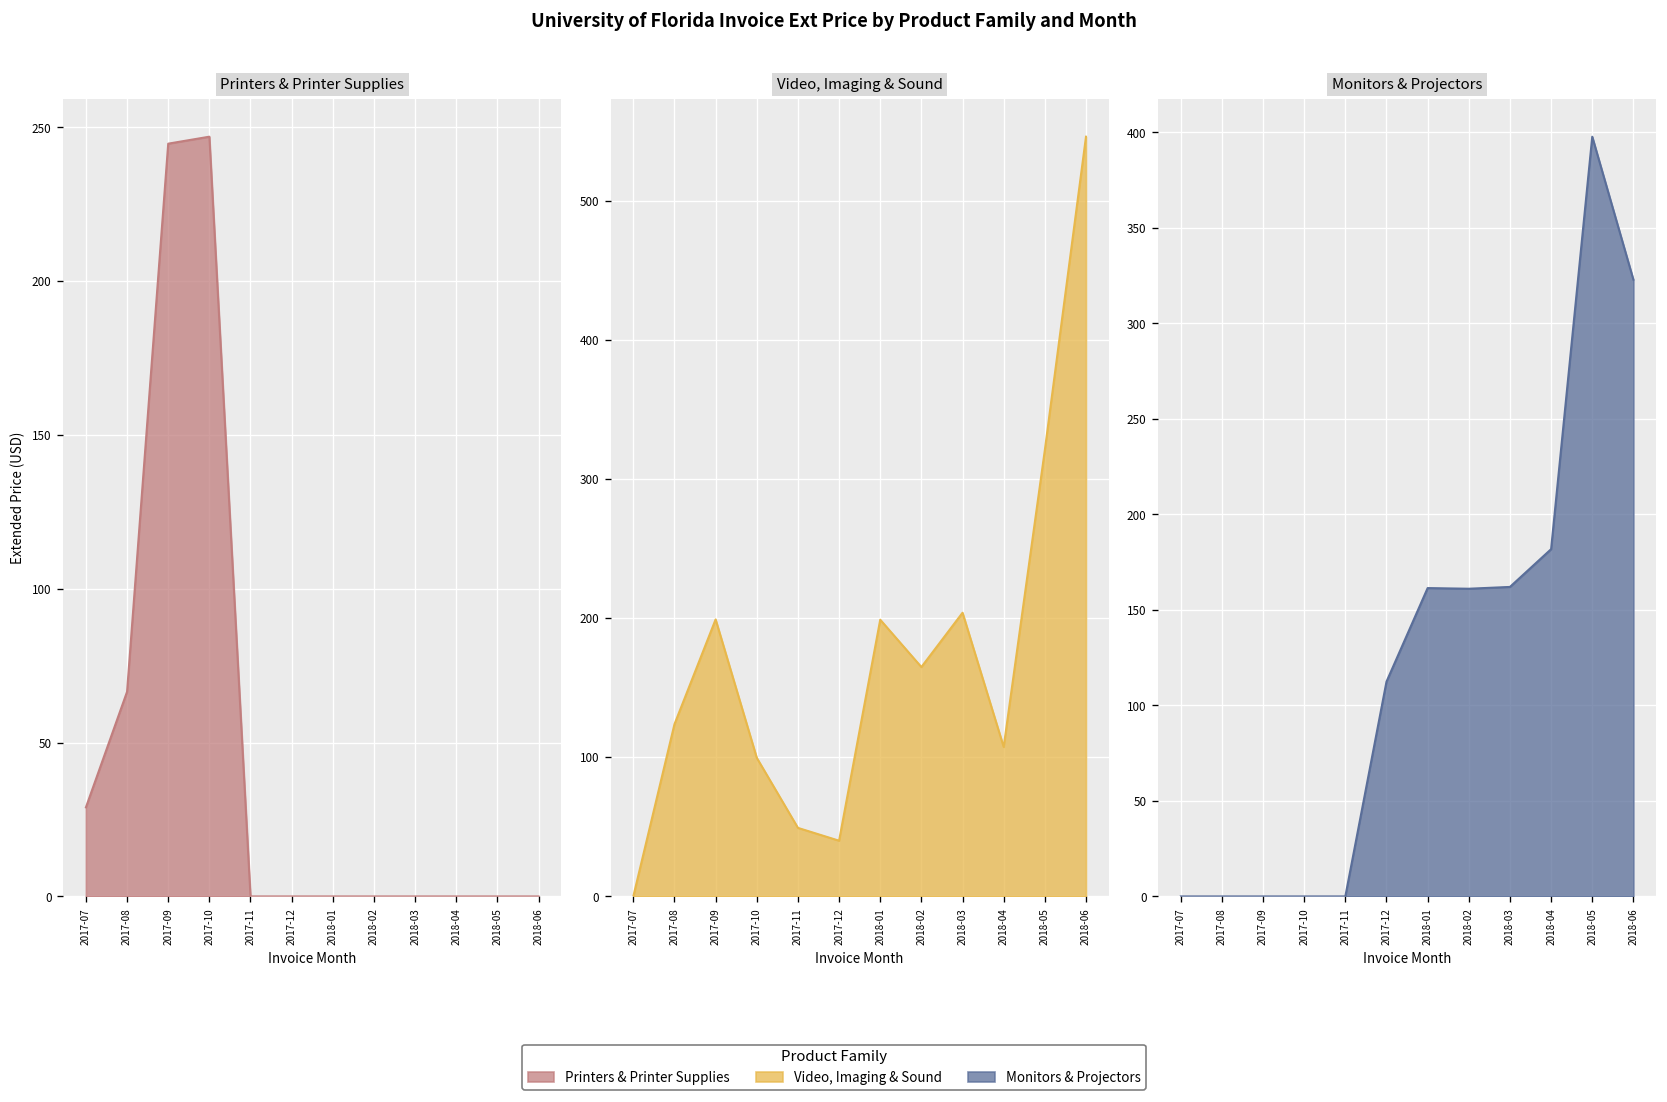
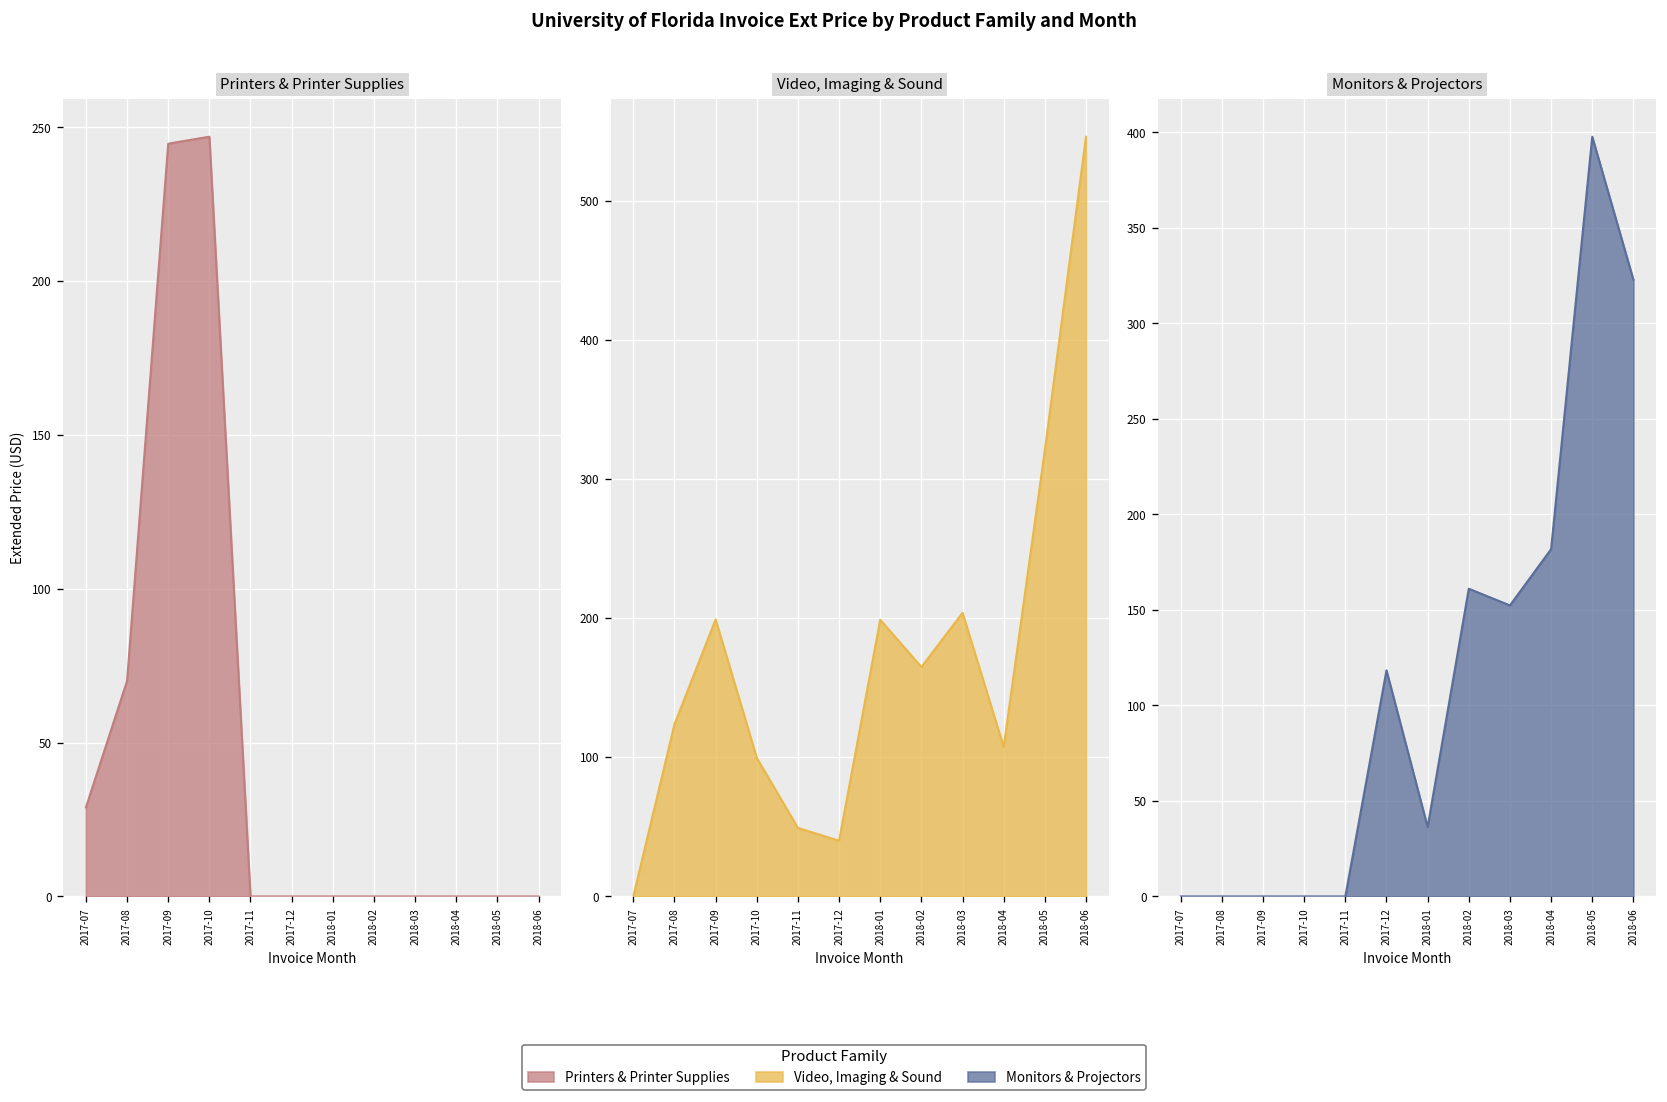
Printers & Printer Supplies, 2017-08: 67 -> 70
Monitors & Projectors, 2017-12: 112 -> 118
Monitors & Projectors, 2018-01: 161 -> 36
Monitors & Projectors, 2018-03: 162 -> 152
